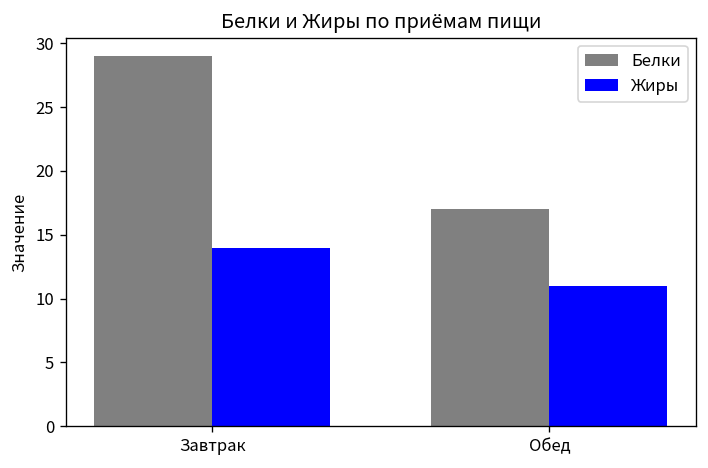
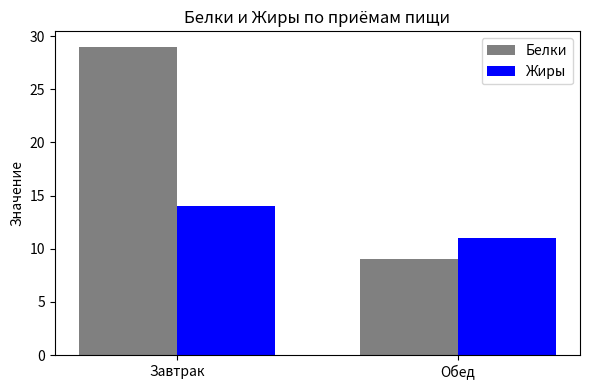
Белки, Обед: 17 -> 9
